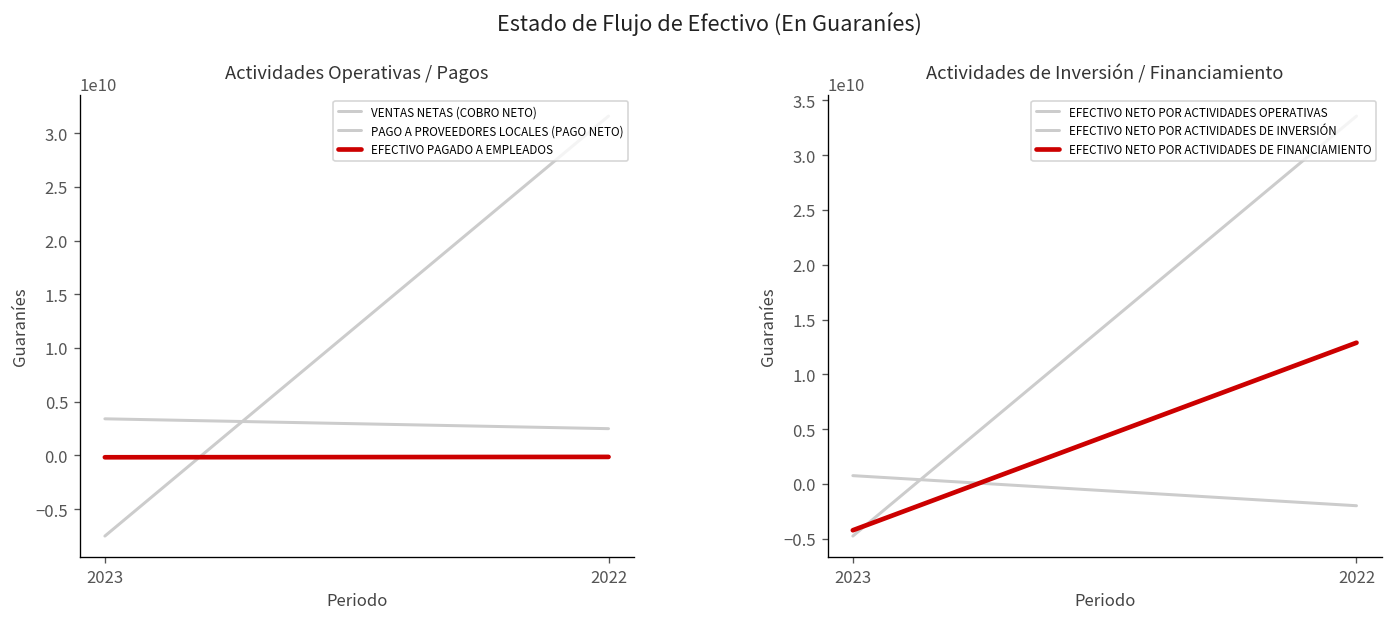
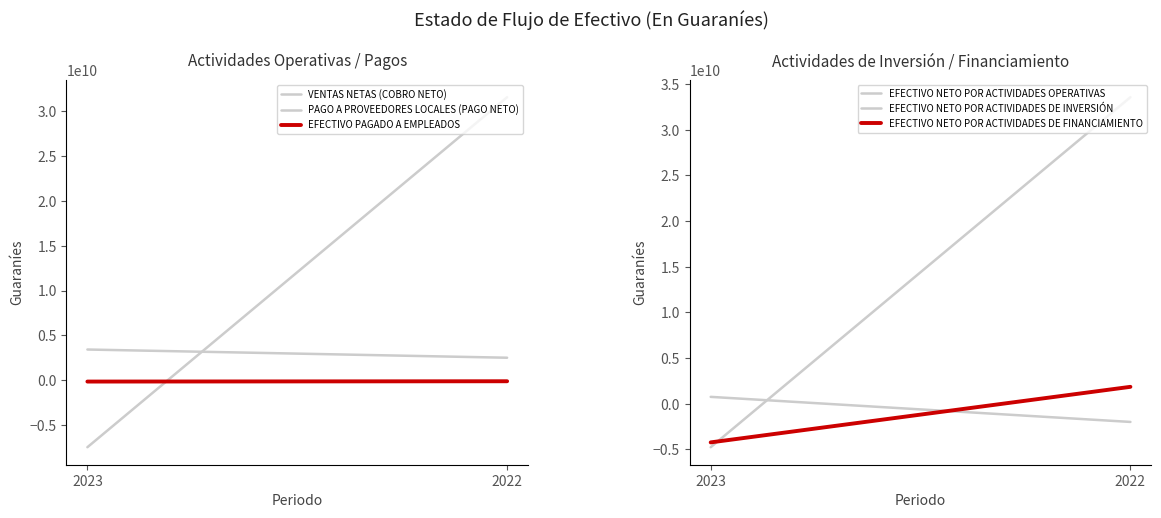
Actividades de Inversión / Financiamiento, EFECTIVO NETO POR ACTIVIDADES DE FINANCIAMIENTO, 2022: 13000000000 -> 2000000000
